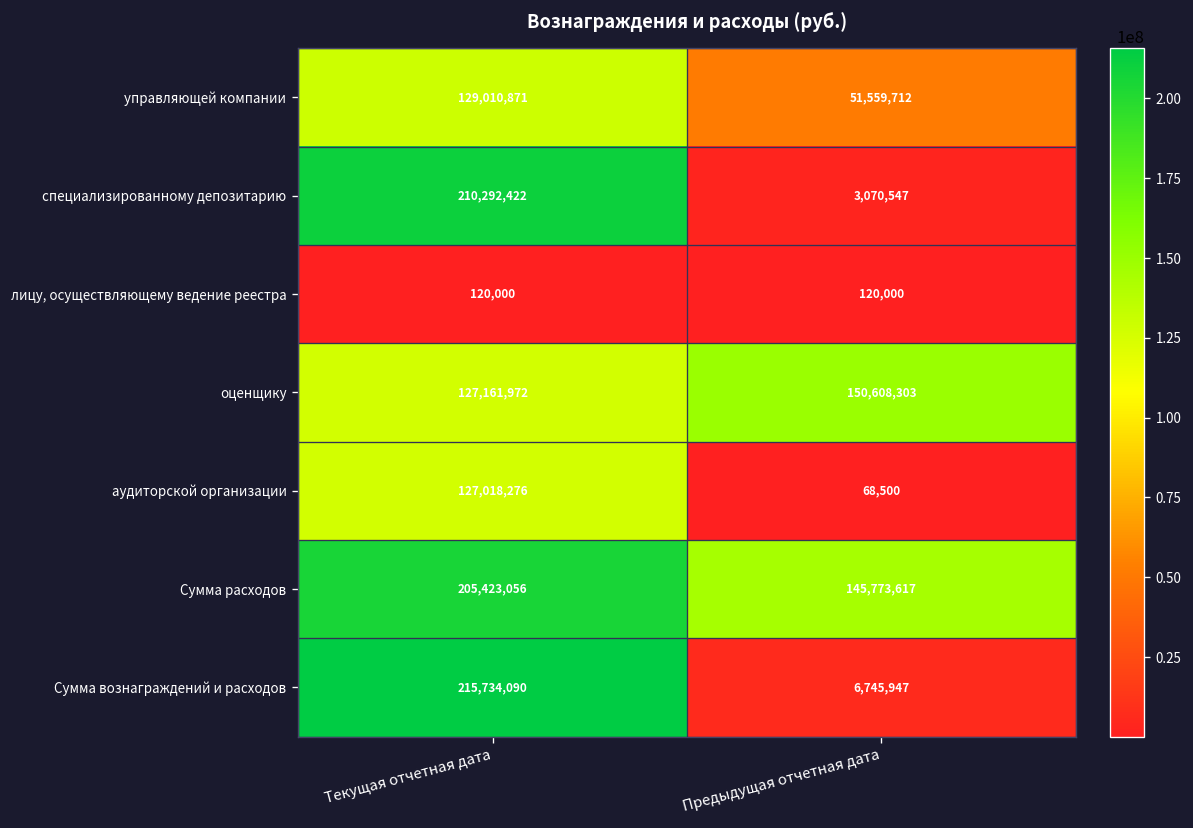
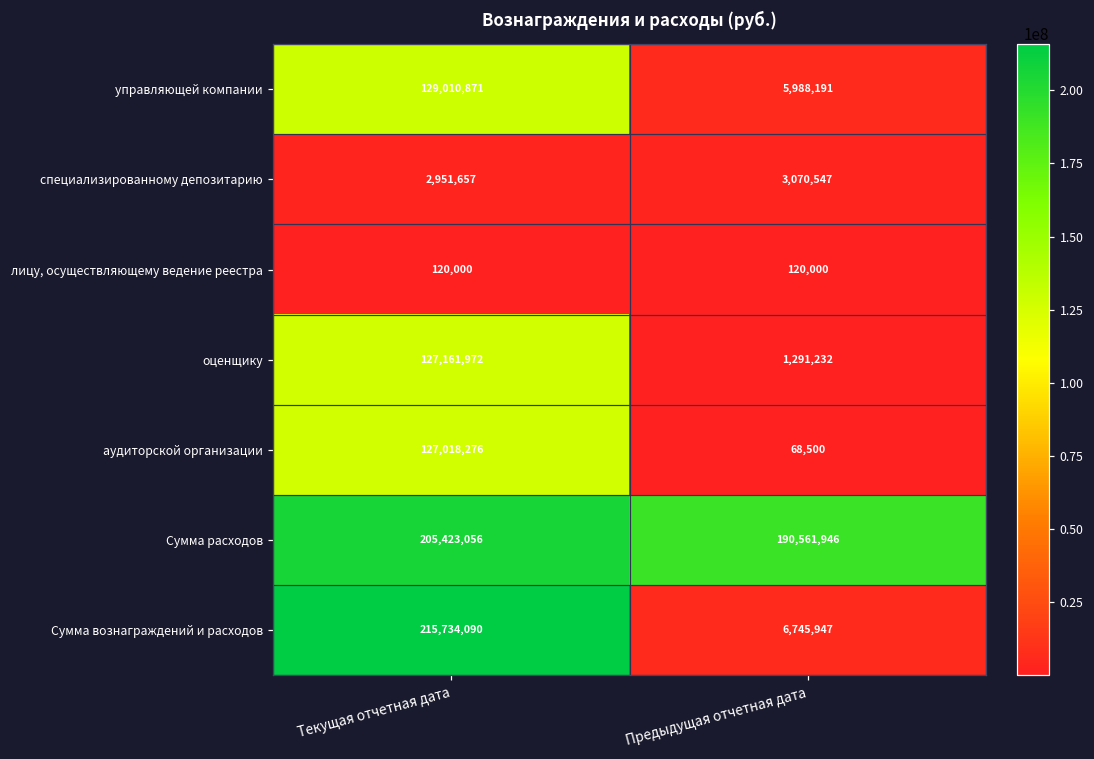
управляющей компании, Предыдущая отчетная дата: 51,559,712 -> 5,988,191
специализированному депозитарию, Текущая отчетная дата: 210,292,422 -> 2,951,657
оценщику, Предыдущая отчетная дата: 150,608,303 -> 1,291,232
Сумма расходов, Предыдущая отчетная дата: 145,773,617 -> 190,561,946
